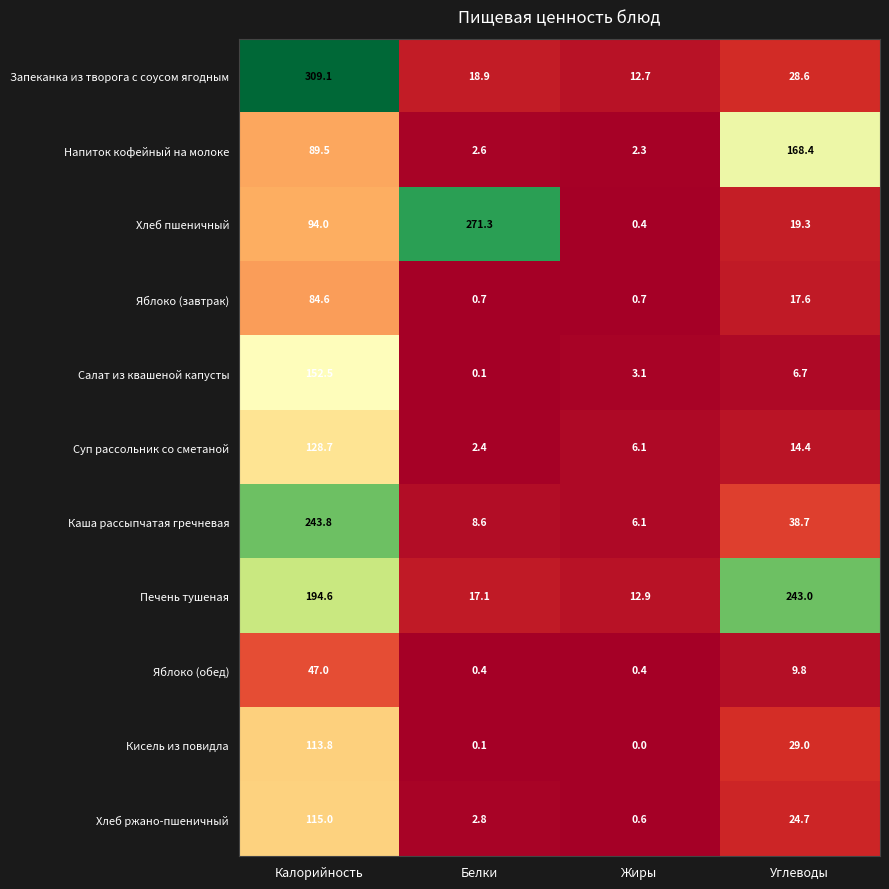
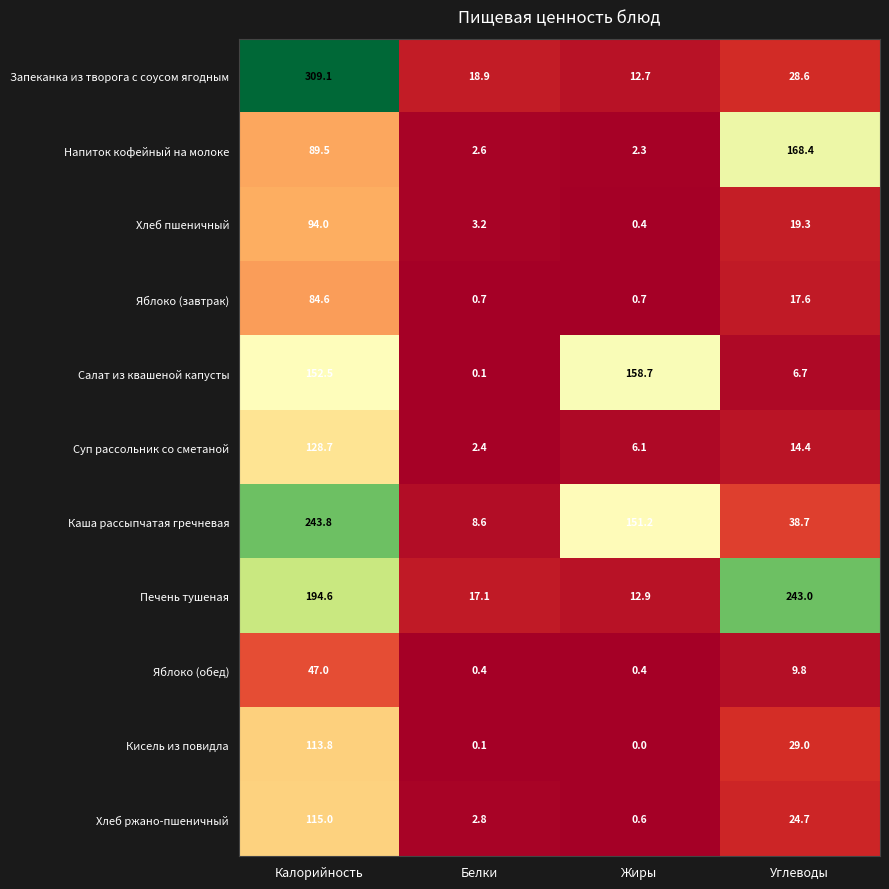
Хлеб пшеничный, Белки: 271.3 -> 3.2
Салат из квашеной капусты, Жиры: 3.1 -> 158.7
Каша рассыпчатая гречневая, Жиры: 6.1 -> 151.2
